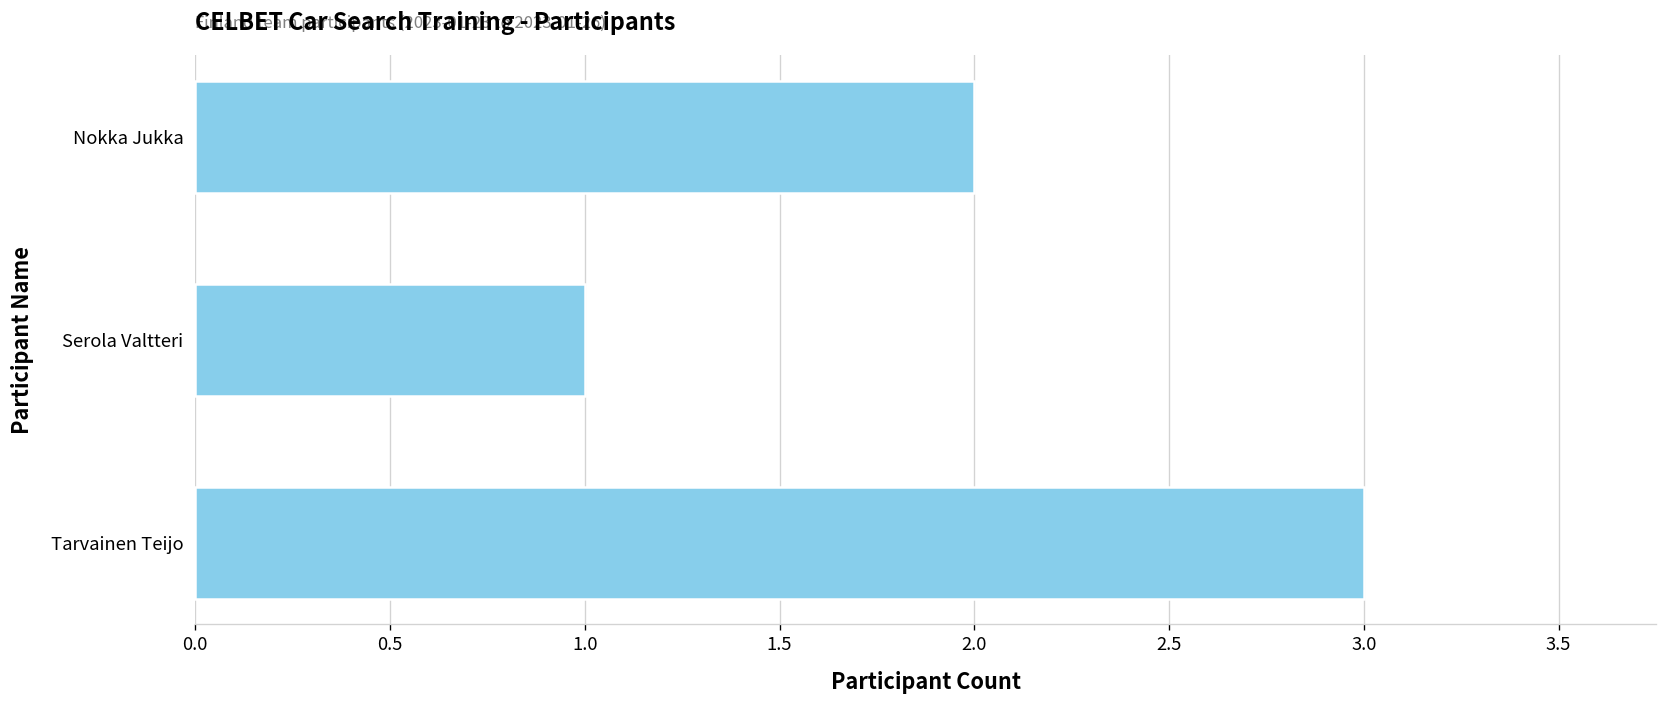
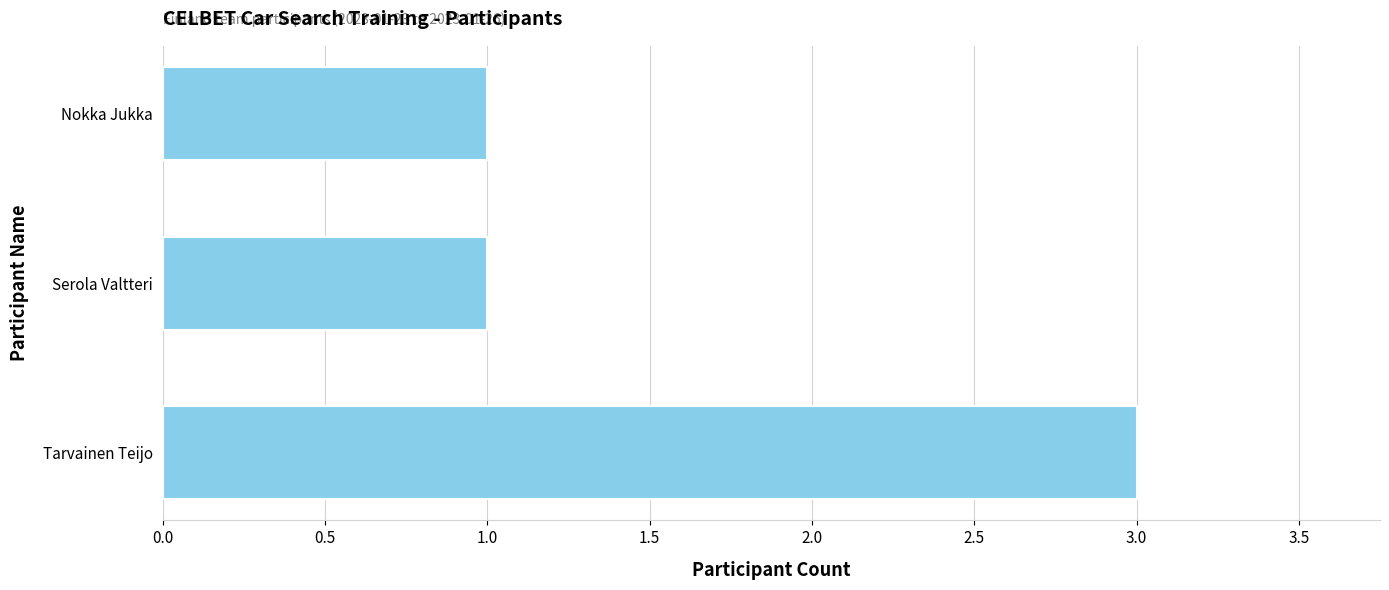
Nokka Jukka: 2 -> 1
